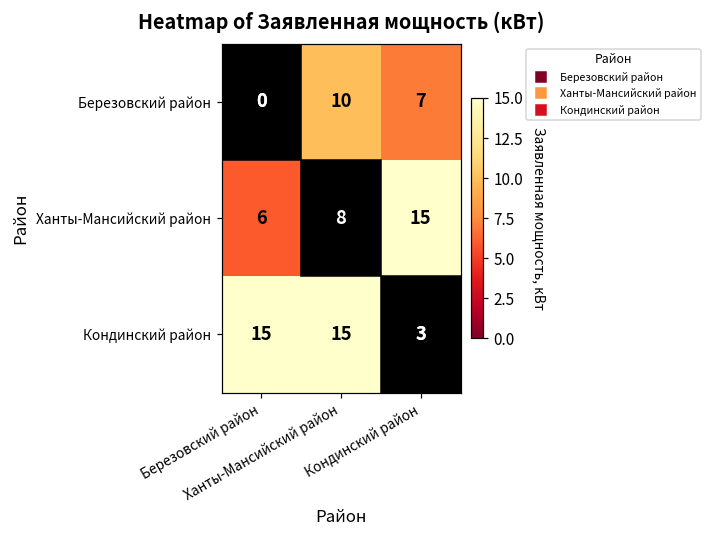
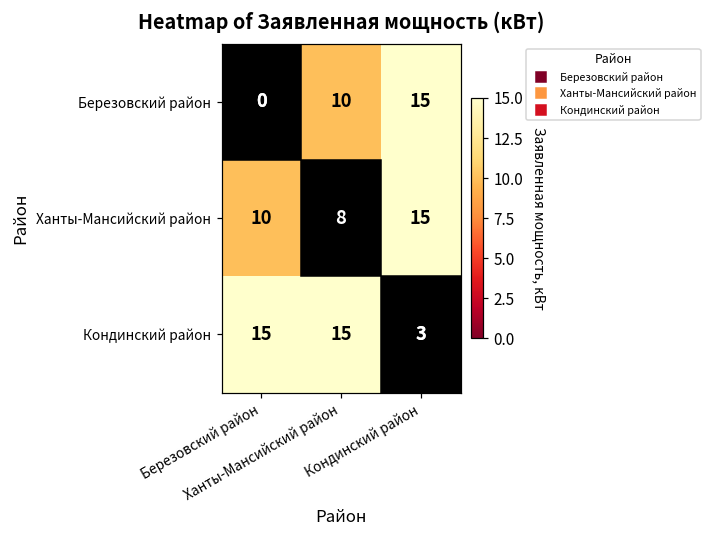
Березовский район, Кондинский район: 7 -> 15
Ханты-Мансийский район, Березовский район: 6 -> 10
